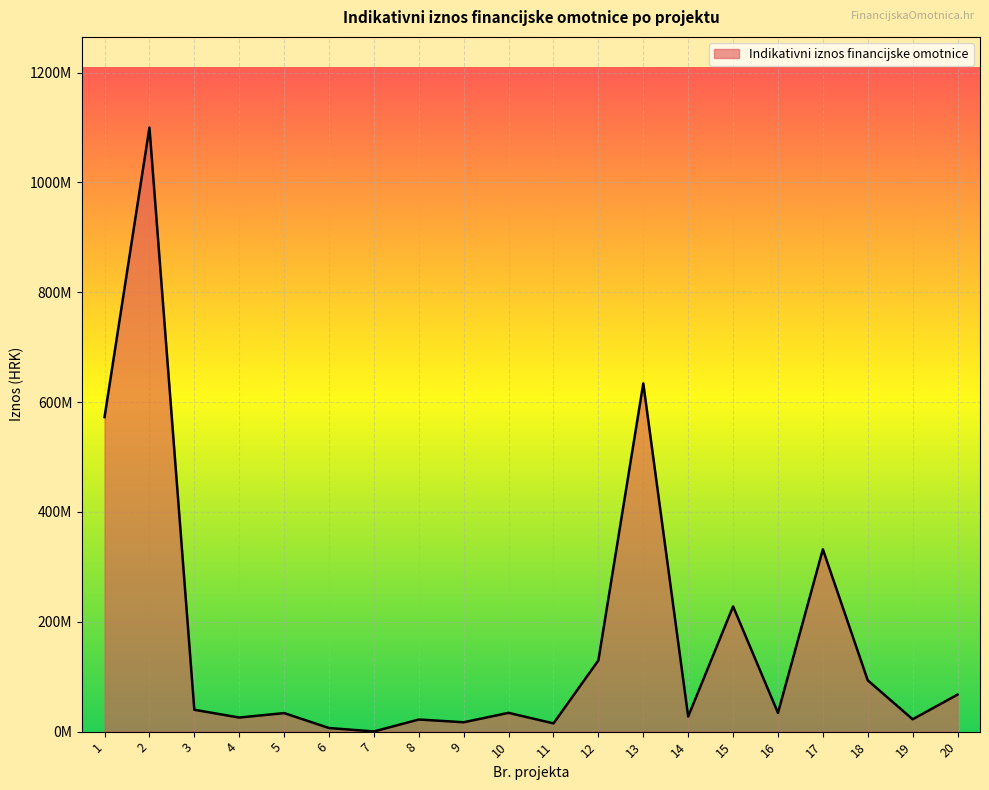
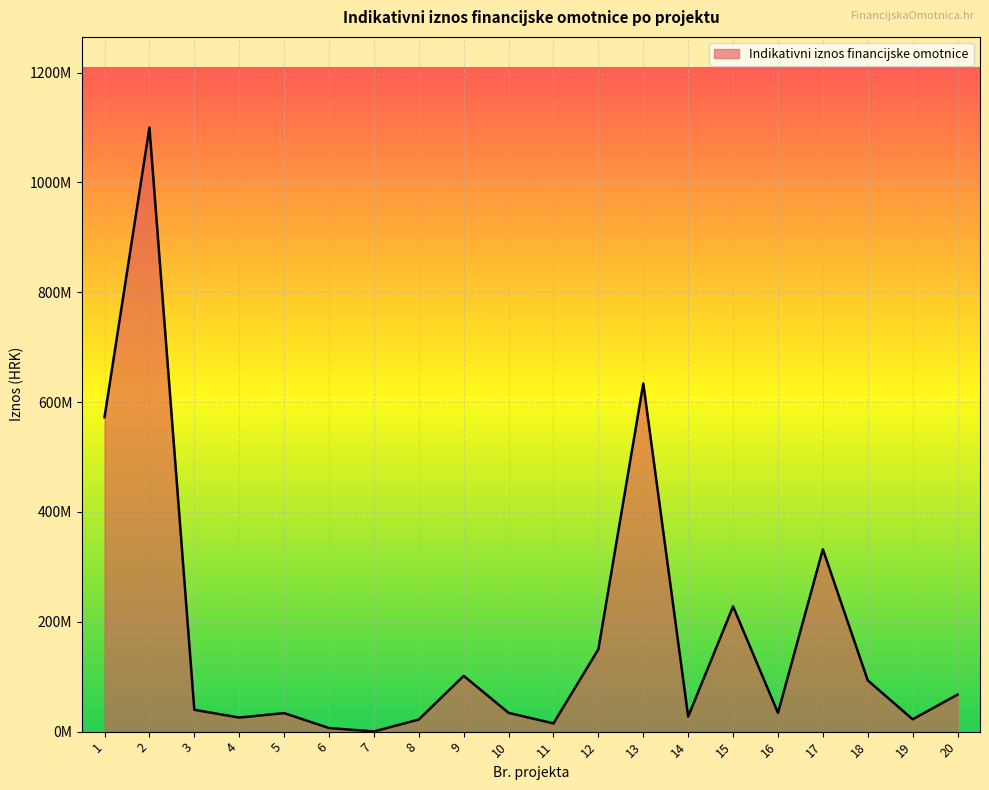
9: 20000000 -> 100000000
12: 130000000 -> 150000000
